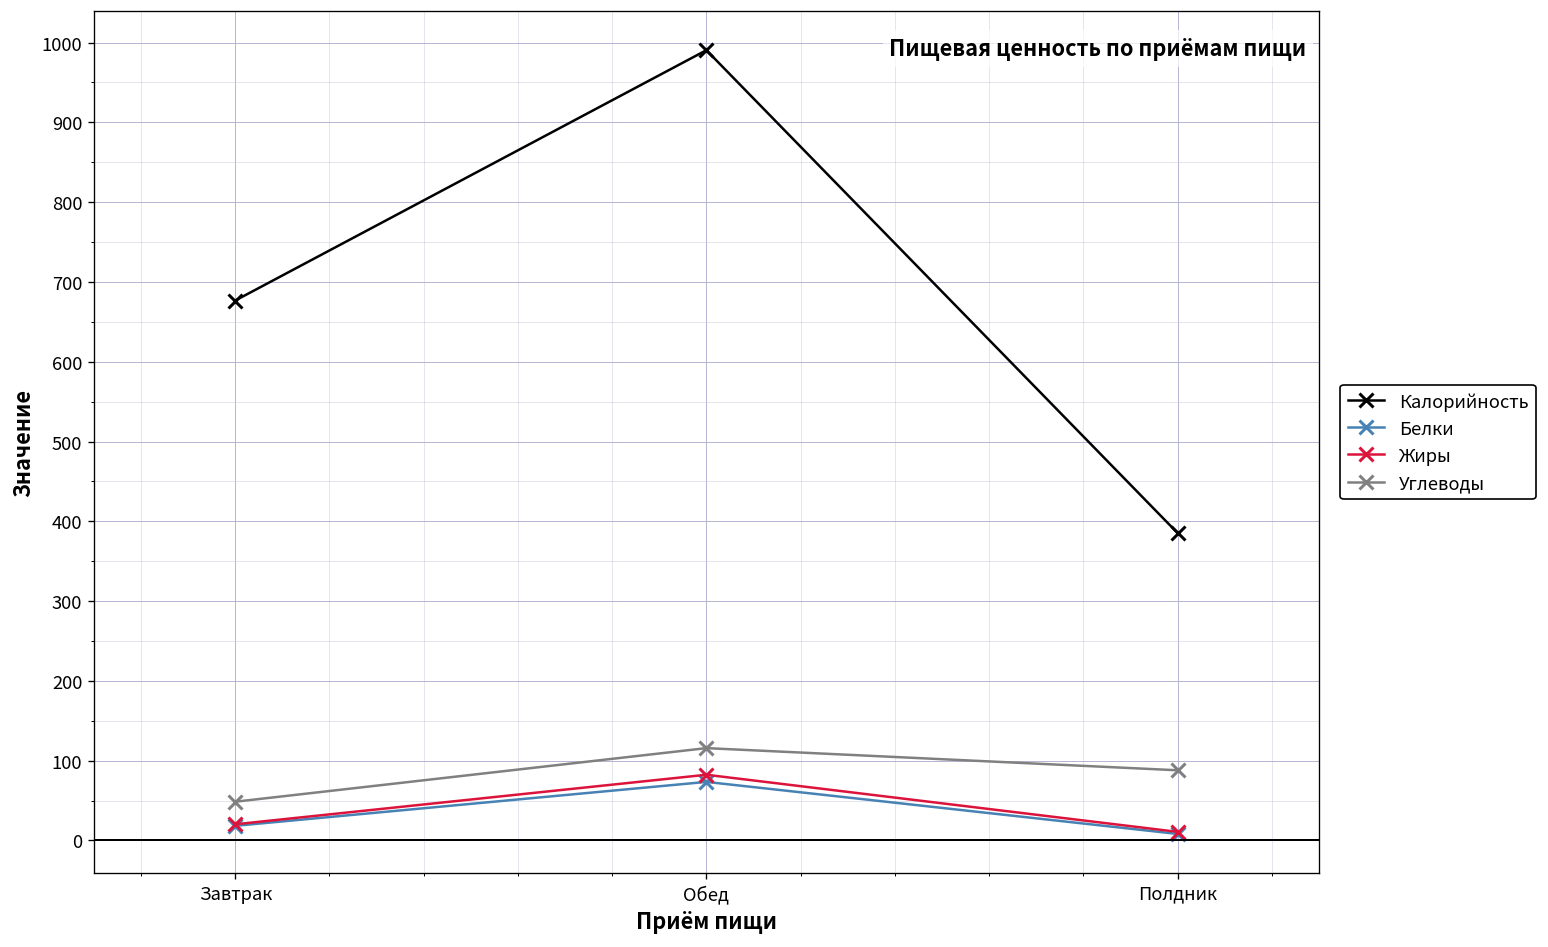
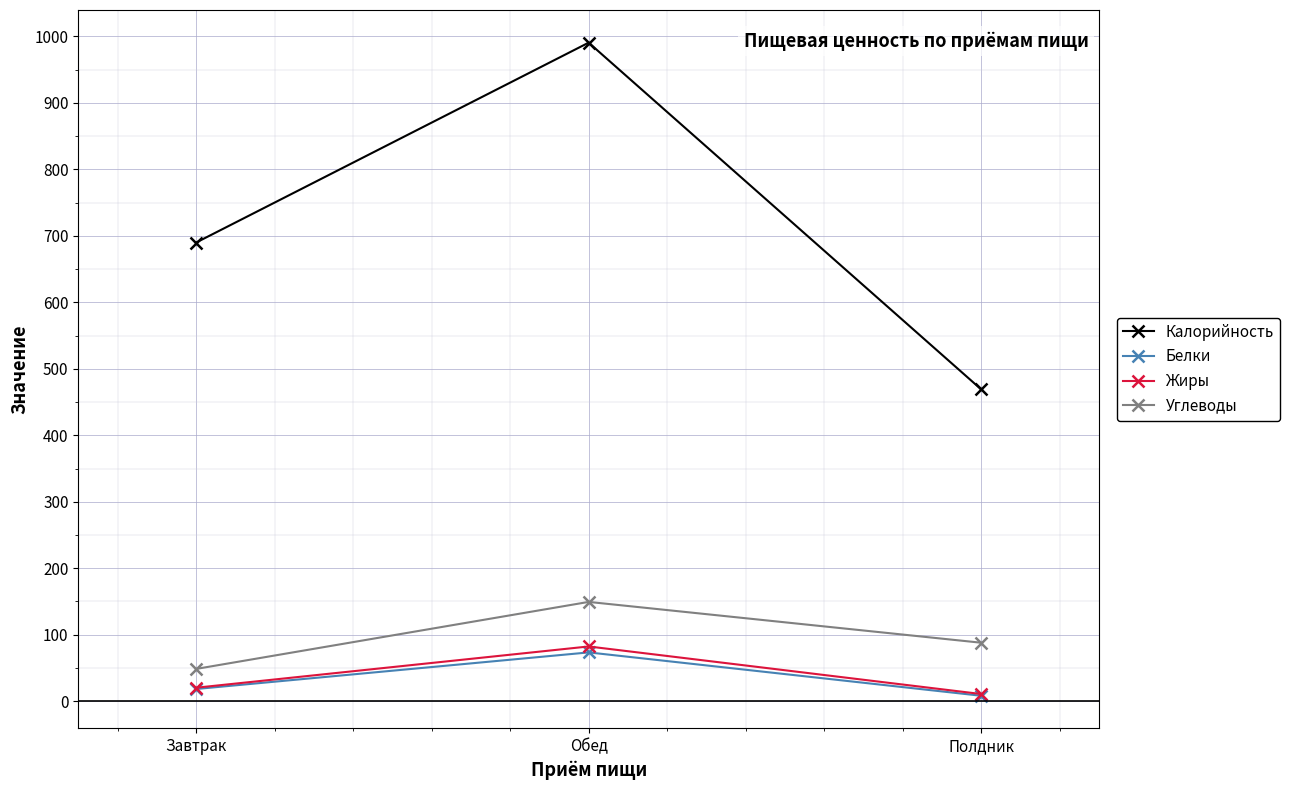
Калорийность, Завтрак: 680 -> 690
Углеводы, Обед: 120 -> 150
Калорийность, Полдник: 390 -> 470
